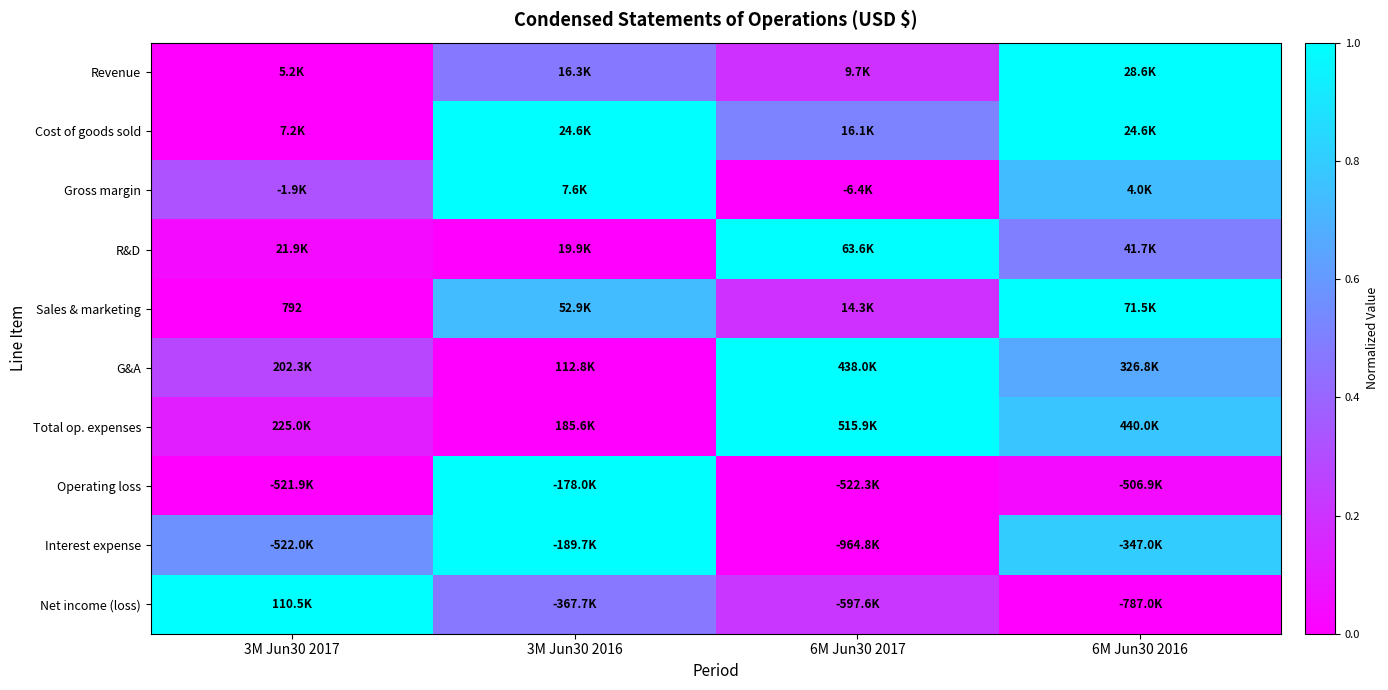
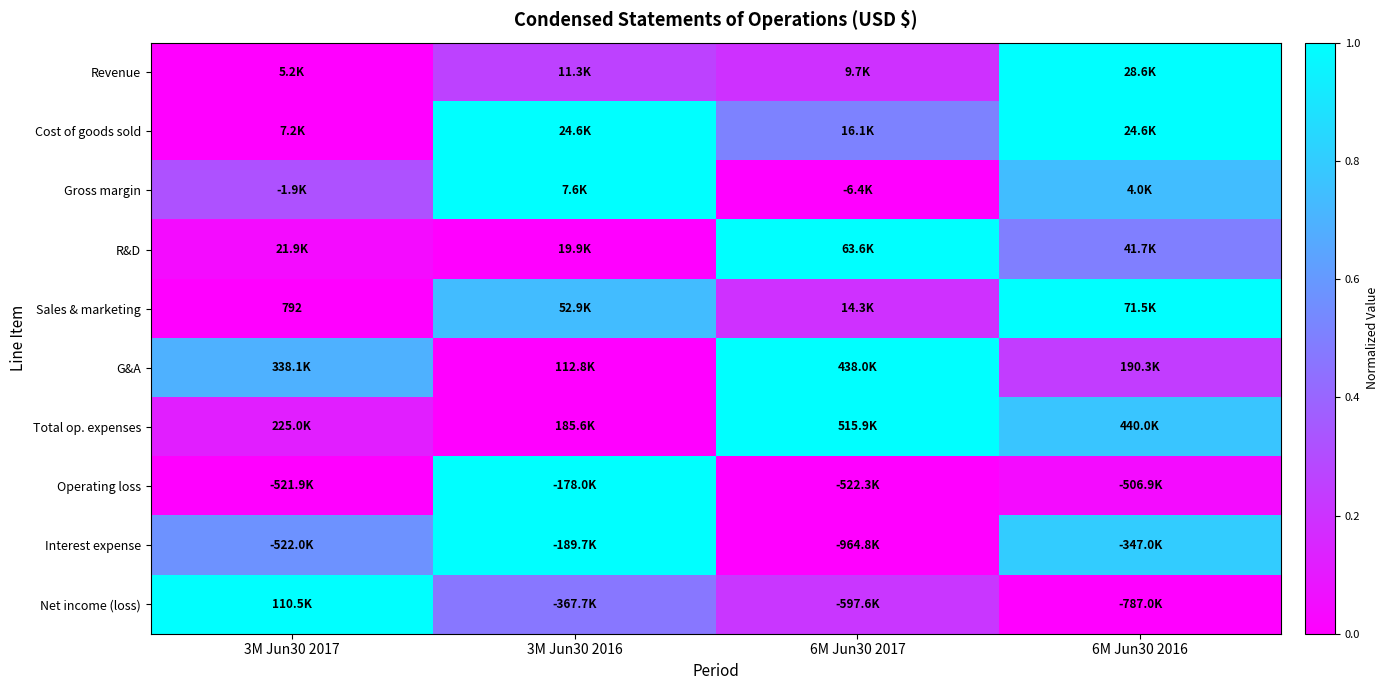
Revenue, 3M Jun30 2016: 16.3K -> 11.3K
G&A, 3M Jun30 2017: 202.3K -> 338.1K
G&A, 6M Jun30 2016: 326.8K -> 190.3K
